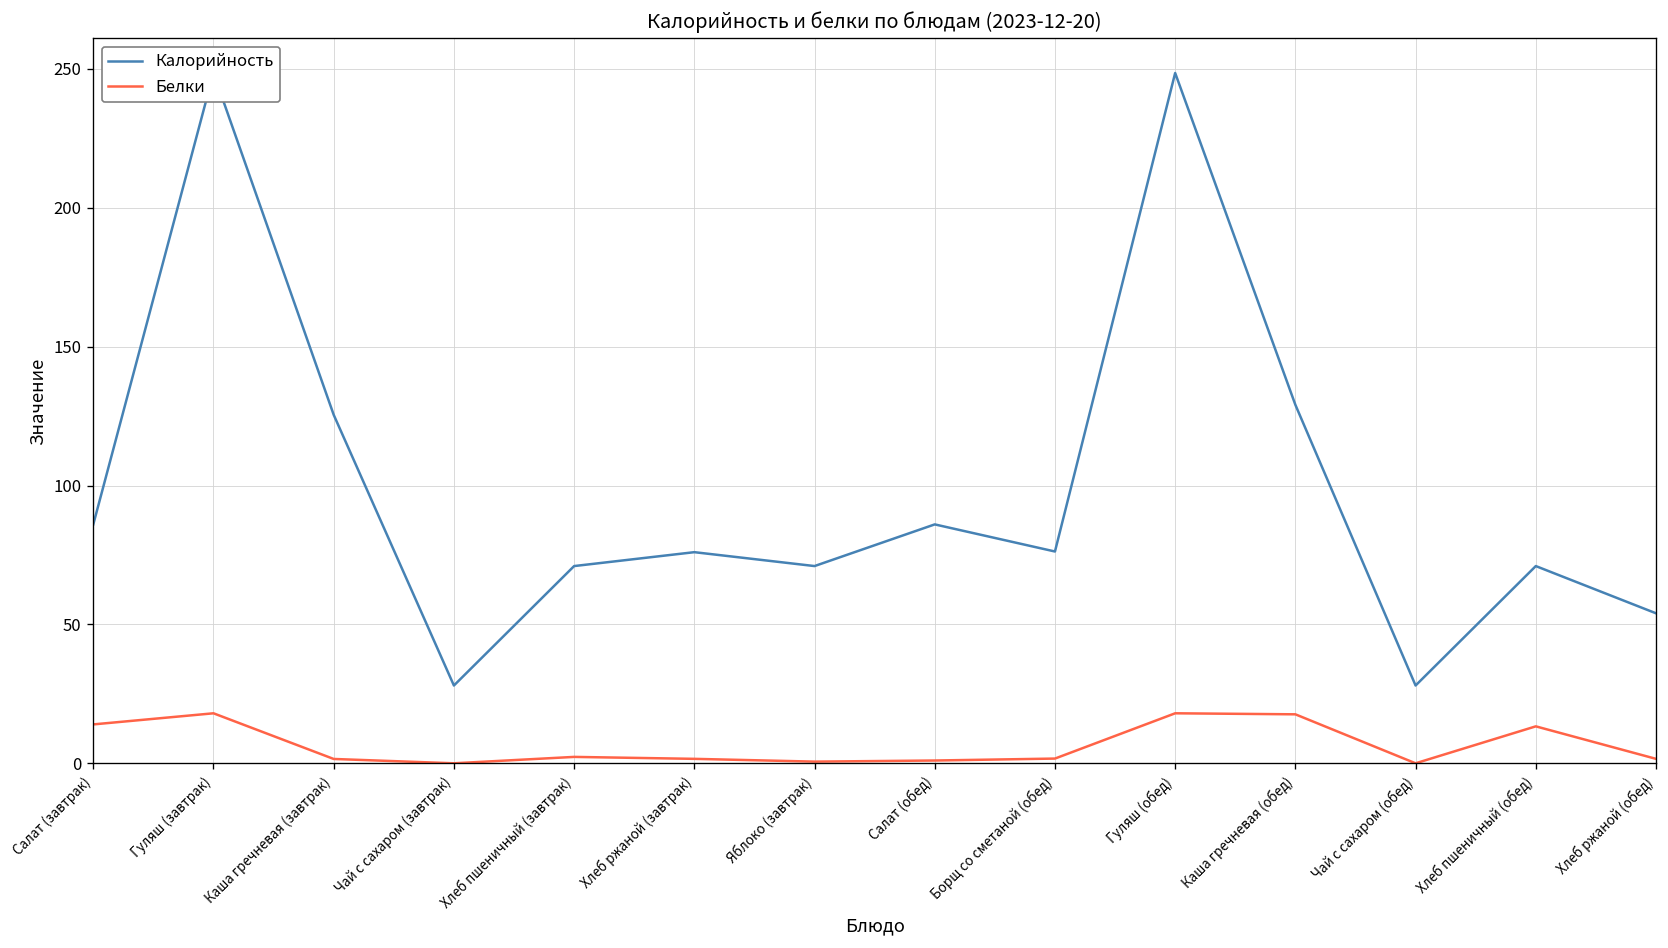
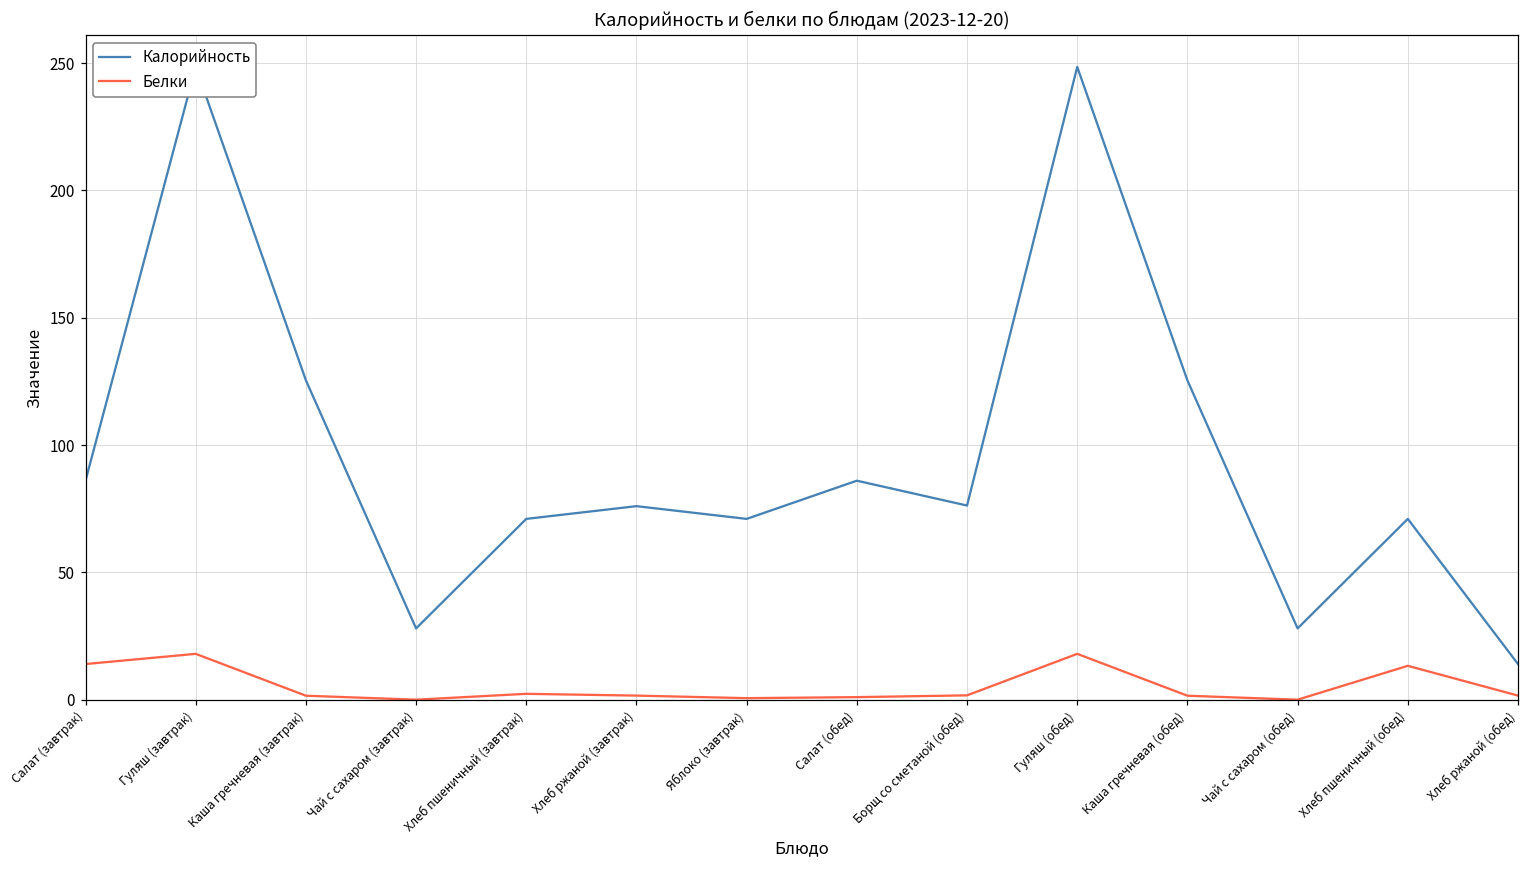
Калорийность, Каша гречневая (обед): 129 -> 125
Белки, Каша гречневая (обед): 18 -> 2
Калорийность, Хлеб ржаной (обед): 54 -> 14
